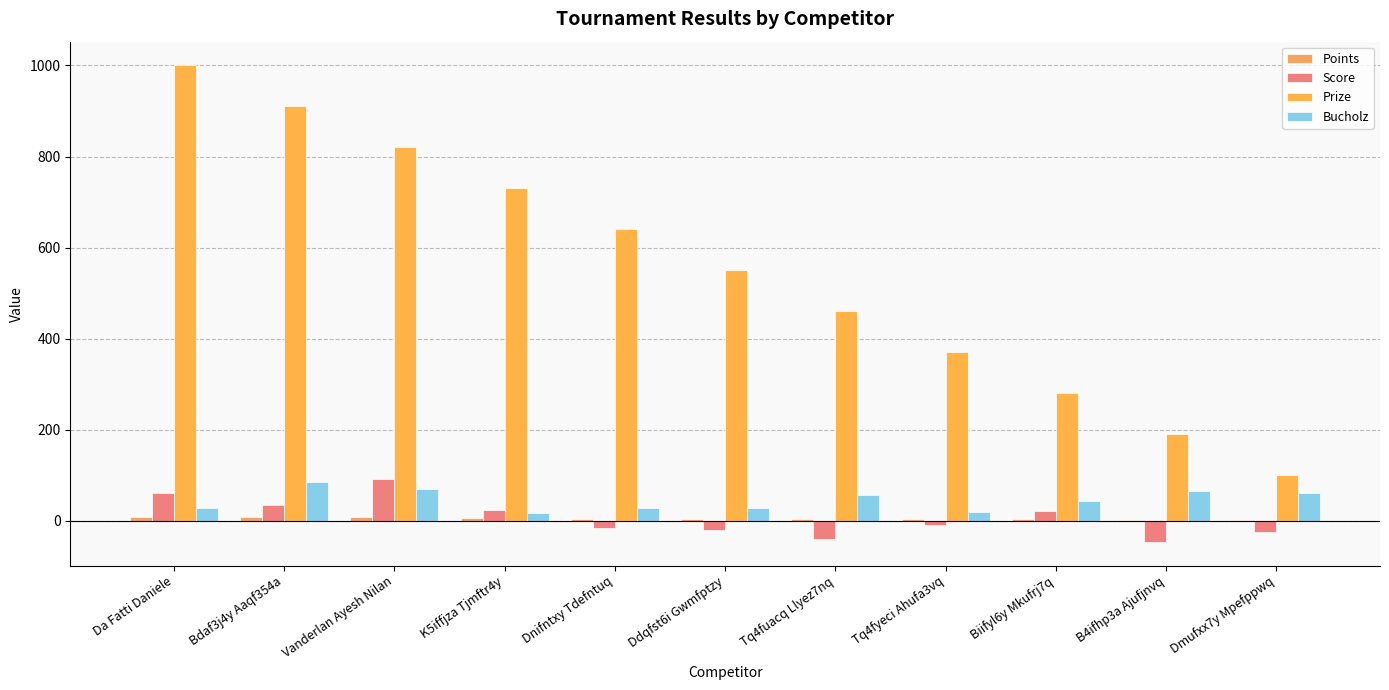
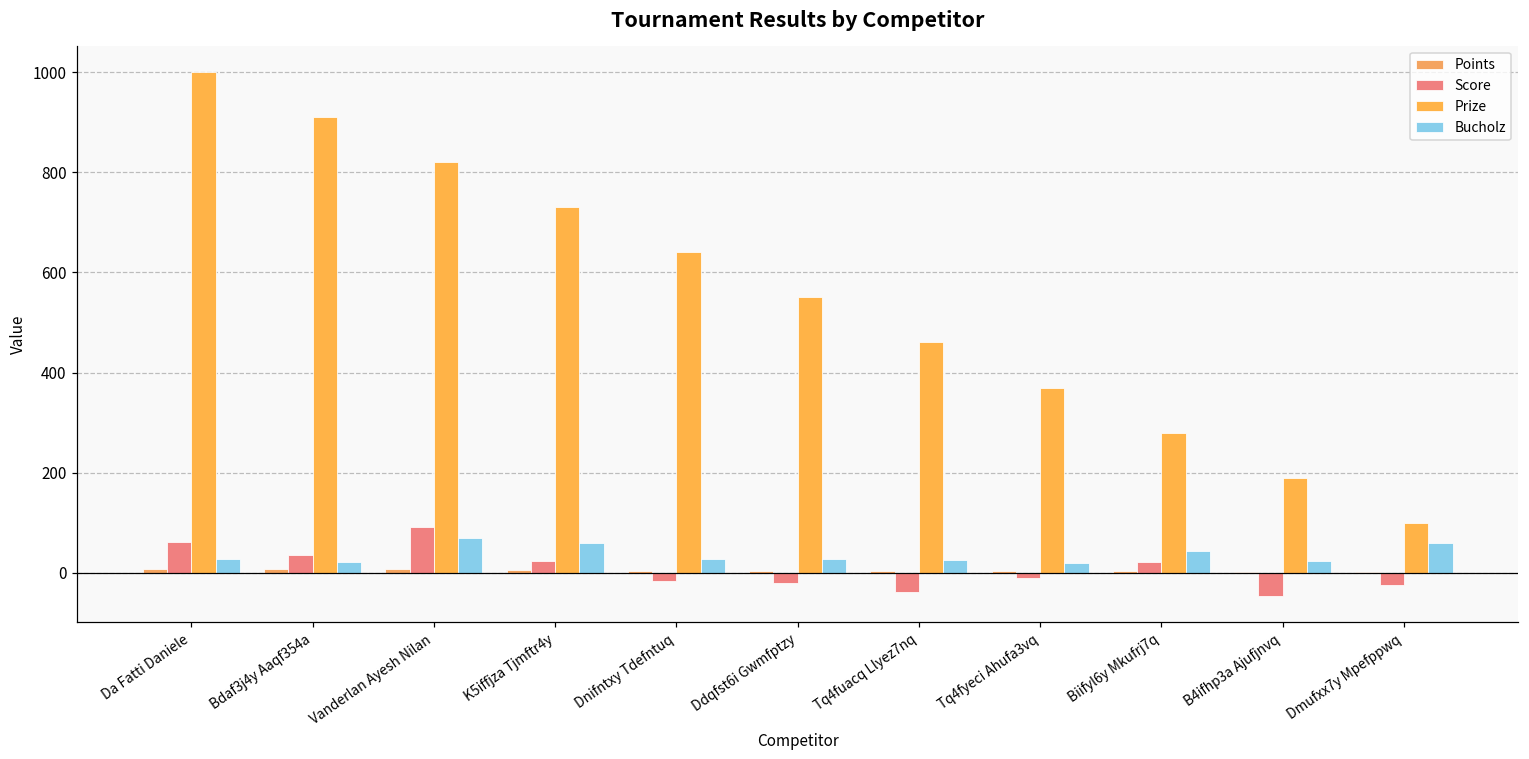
Bucholz, Bdaf3j4y Aaqf354a: 90 -> 20
Bucholz, K5iffjza Tjmftr4y: 20 -> 60
Bucholz, Tq4fuacq Llyez7nq: 60 -> 30
Bucholz, B4ifhp3a Ajufjnvq: 70 -> 20
